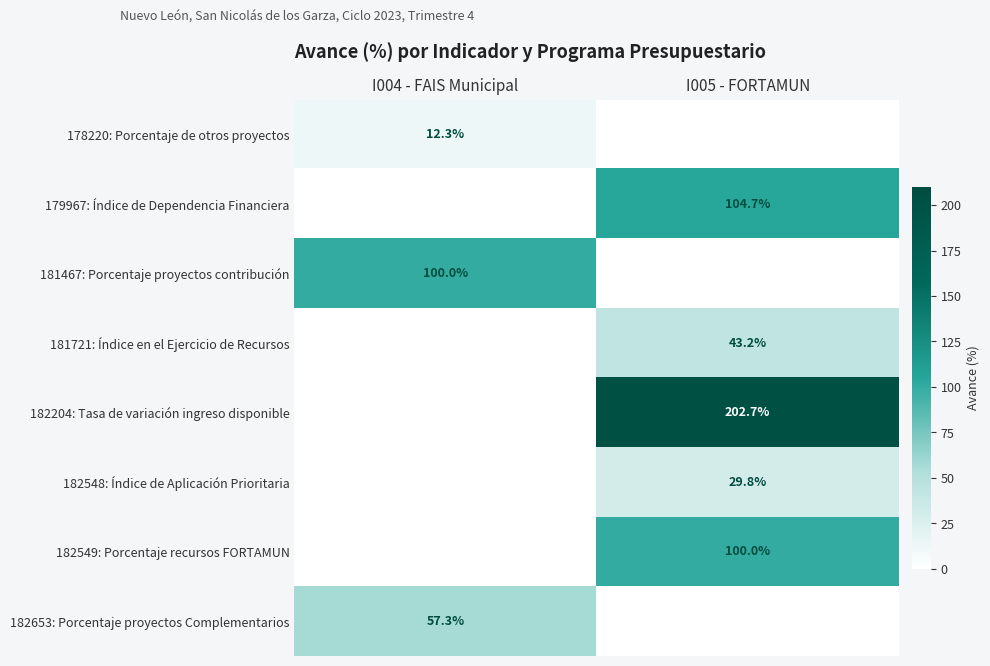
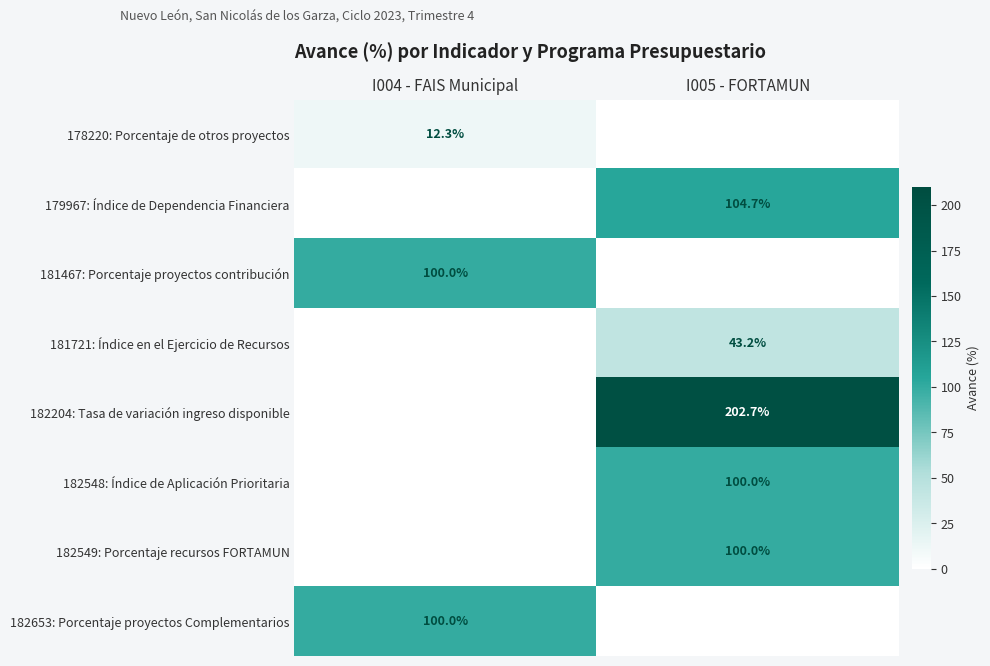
182548: Índice de Aplicación Prioritaria, I005 - FORTAMUN: 29.8% -> 100.0%
182653: Porcentaje proyectos Complementarios, I004 - FAIS Municipal: 57.3% -> 100.0%
